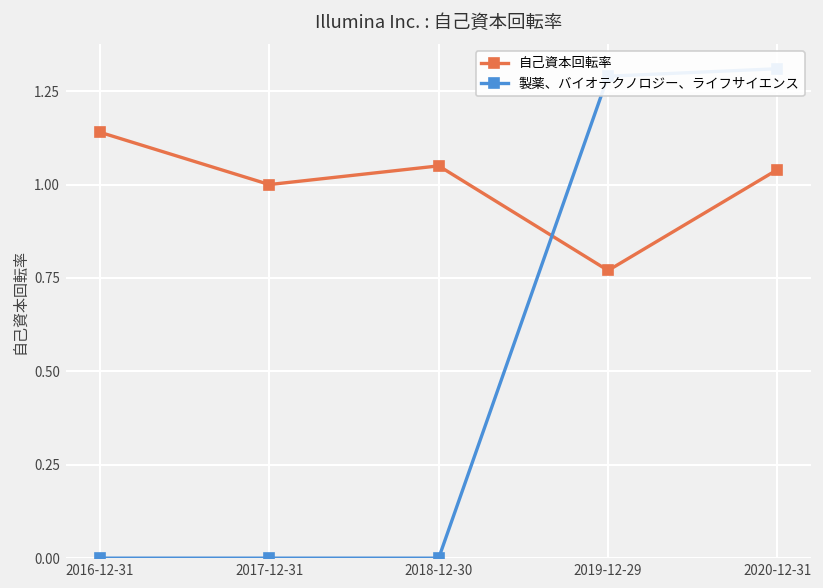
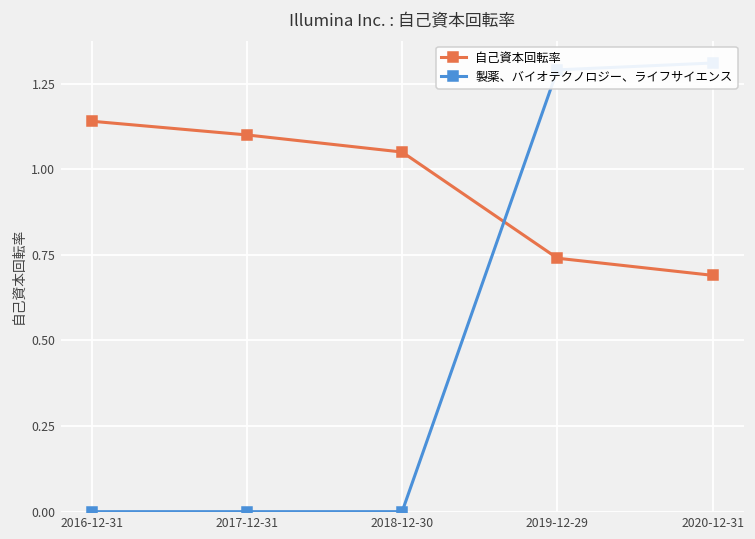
自己資本回転率, 2017-12-31: 1.0 -> 1.1
自己資本回転率, 2019-12-29: 0.77 -> 0.74
自己資本回転率, 2020-12-31: 1.04 -> 0.69
